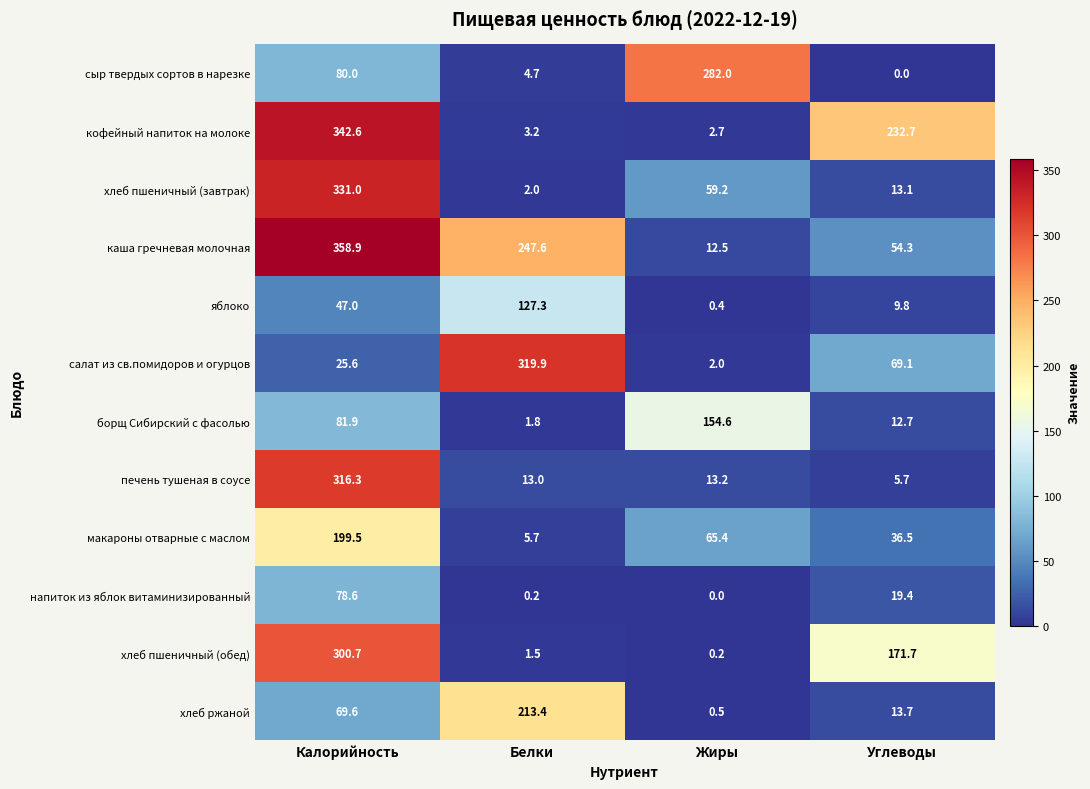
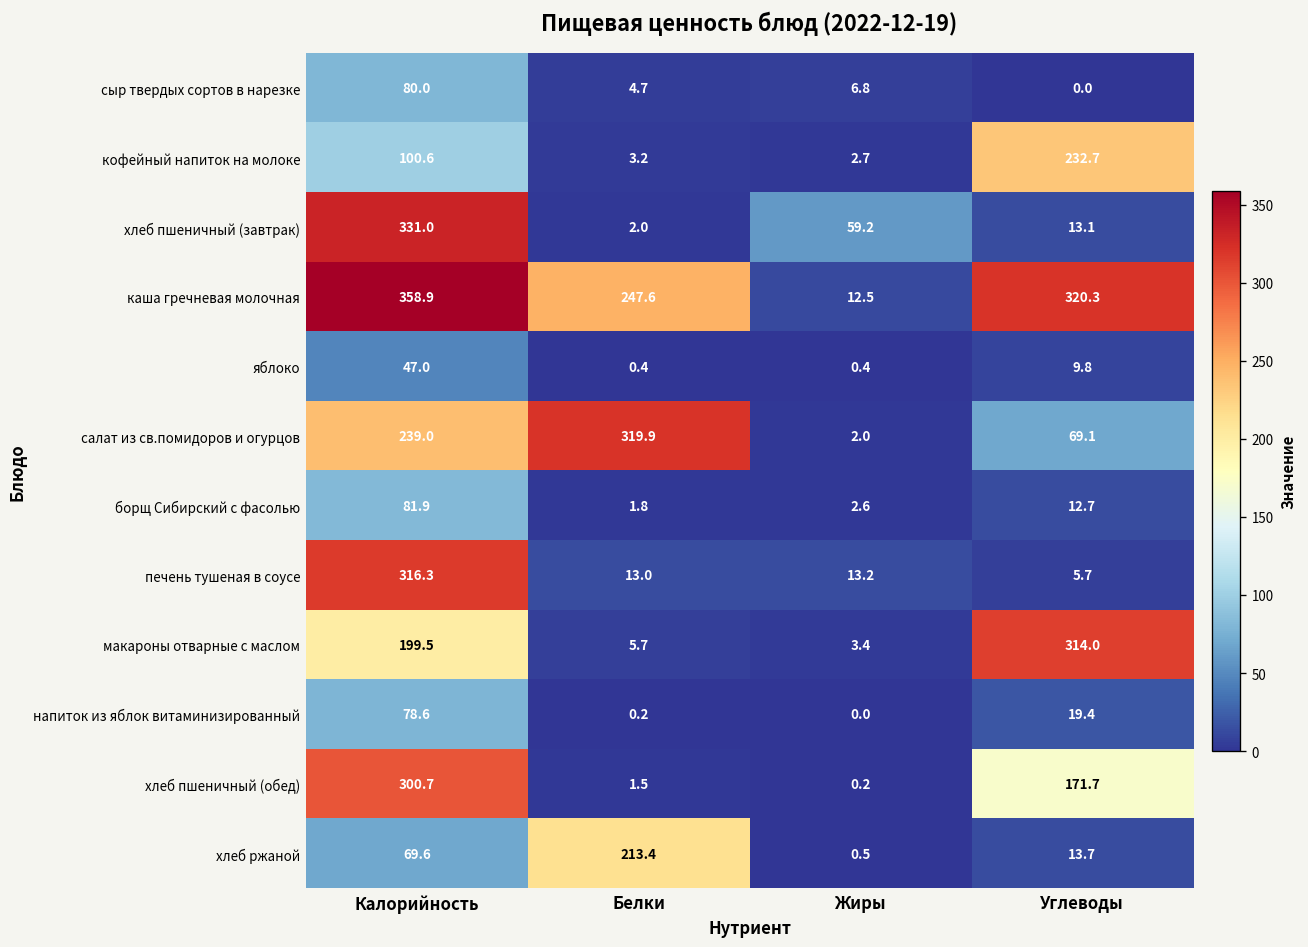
сыр твердых сортов в нарезке, Жиры: 282.0 -> 6.8
кофейный напиток на молоке, Калорийность: 342.6 -> 100.6
каша гречневая молочная, Углеводы: 54.3 -> 320.3
яблоко, Белки: 127.3 -> 0.4
салат из св.помидоров и огурцов, Калорийность: 25.6 -> 239.0
борщ Сибирский с фасолью, Жиры: 154.6 -> 2.6
макароны отварные с маслом, Жиры: 65.4 -> 3.4
макароны отварные с маслом, Углеводы: 36.5 -> 314.0
